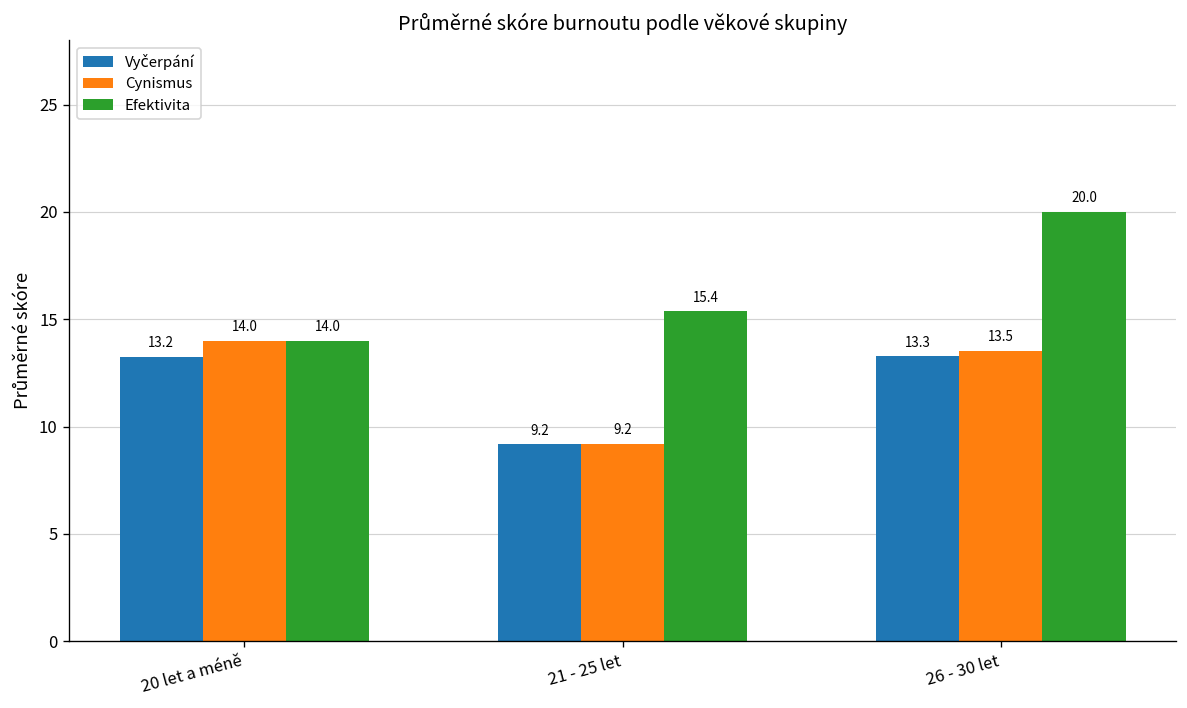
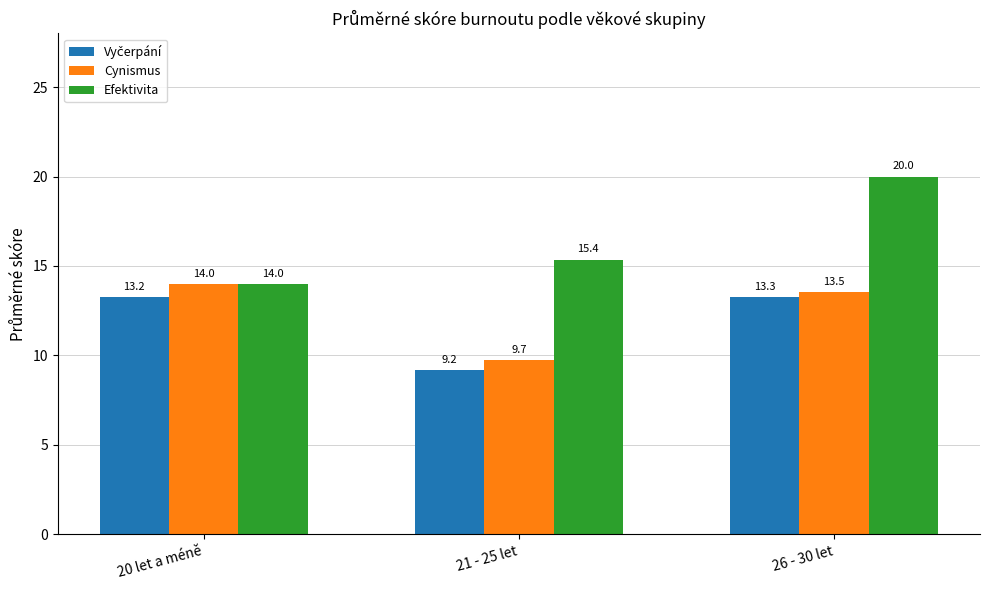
Cynismus, 21 - 25 let: 9.2 -> 9.7
